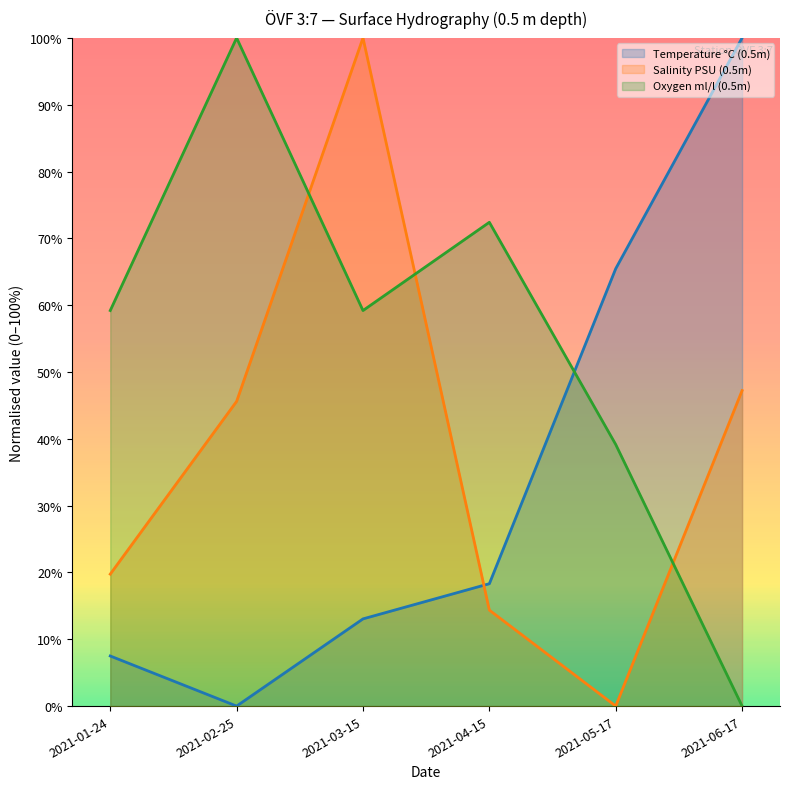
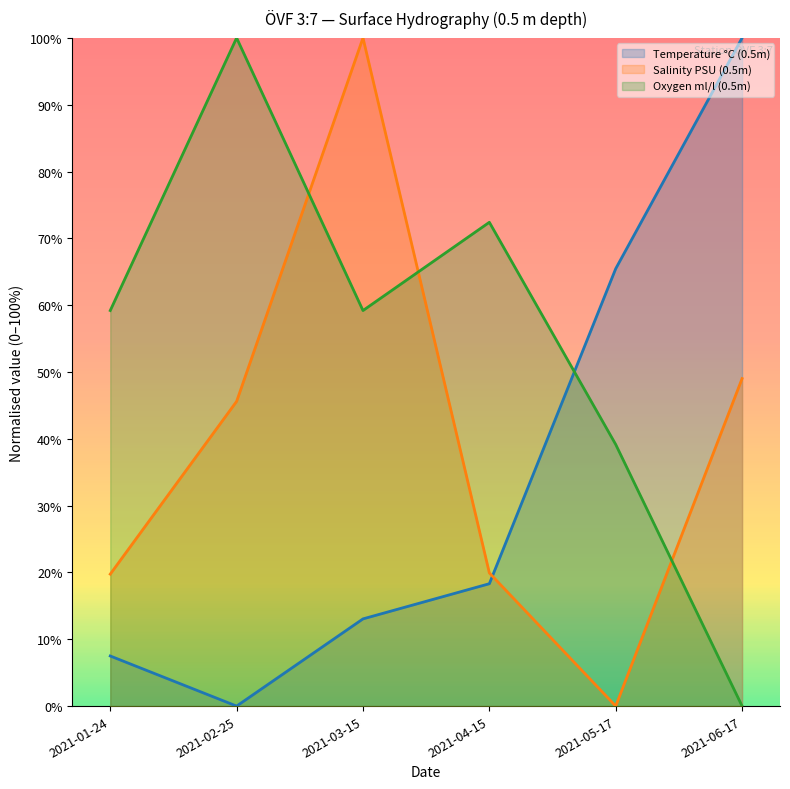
Salinity PSU (0.5m), 2021-04-15: 14% -> 20%
Salinity PSU (0.5m), 2021-06-17: 47% -> 49%
